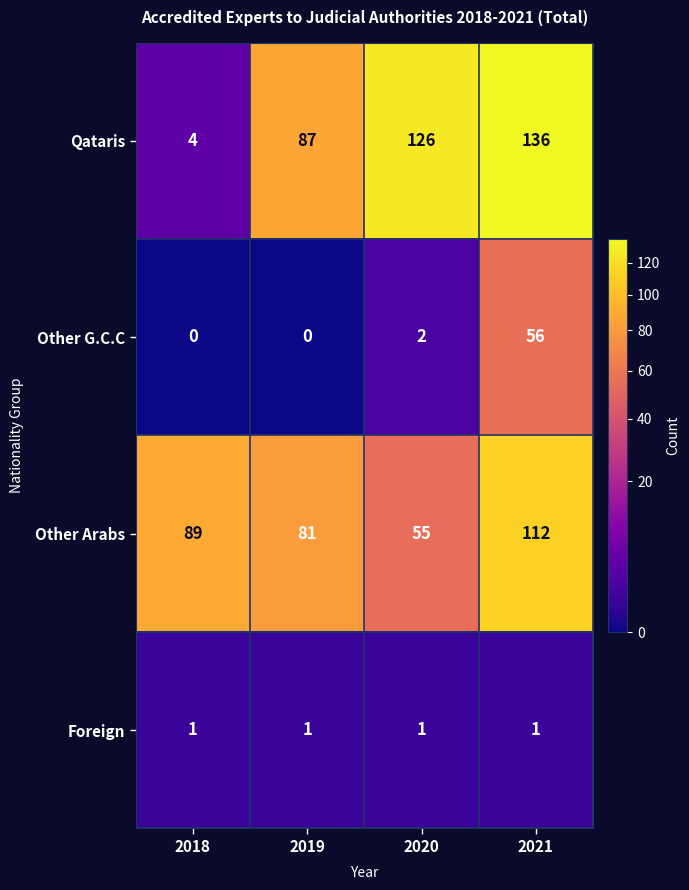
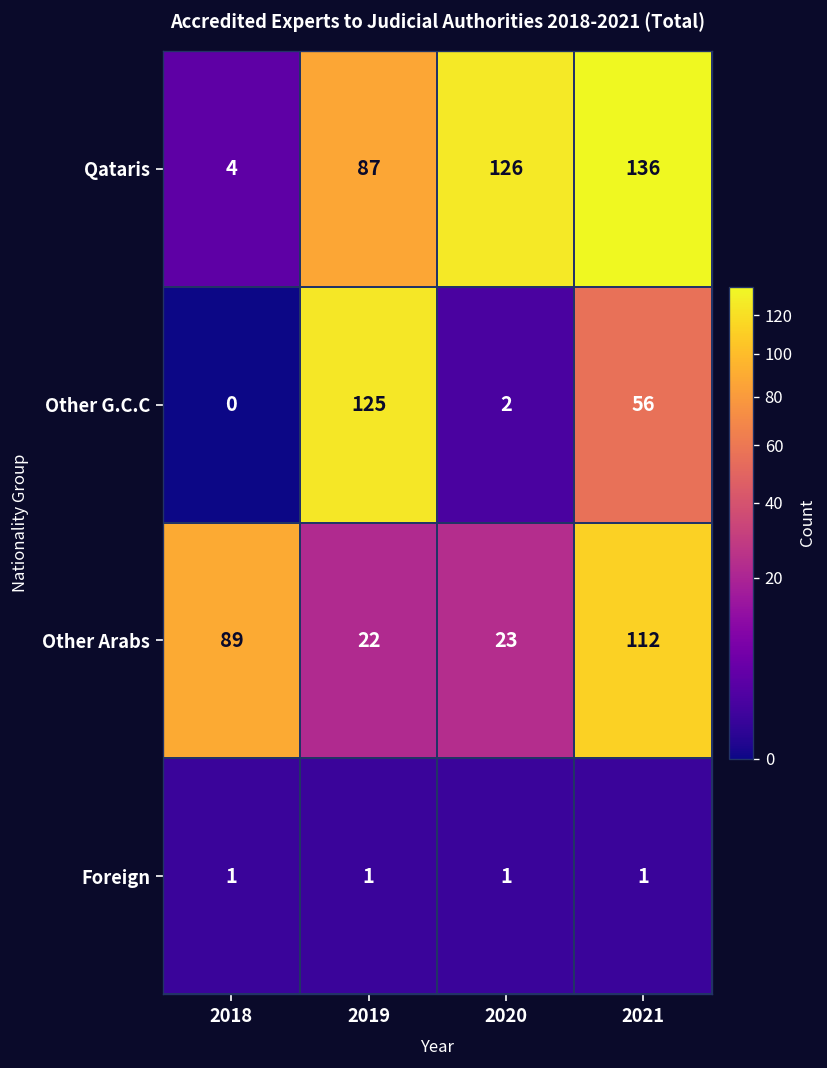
Other G.C.C, 2019: 0 -> 125
Other Arabs, 2019: 81 -> 22
Other Arabs, 2020: 55 -> 23
